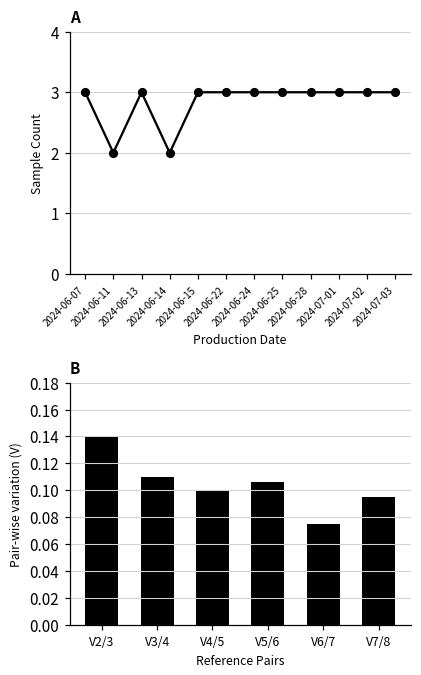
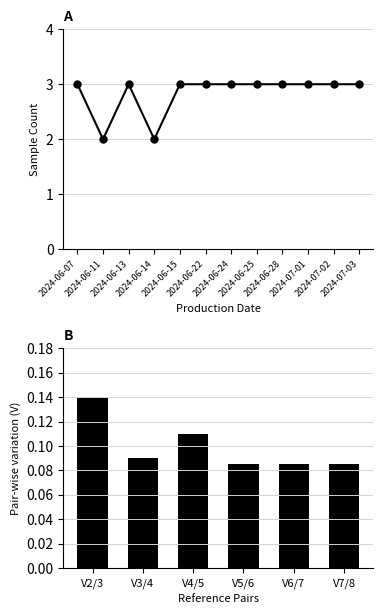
B, V3/4: 0.11 -> 0.09
B, V4/5: 0.10 -> 0.11
B, V5/6: 0.106 -> 0.085
B, V6/7: 0.075 -> 0.085
B, V7/8: 0.095 -> 0.085
